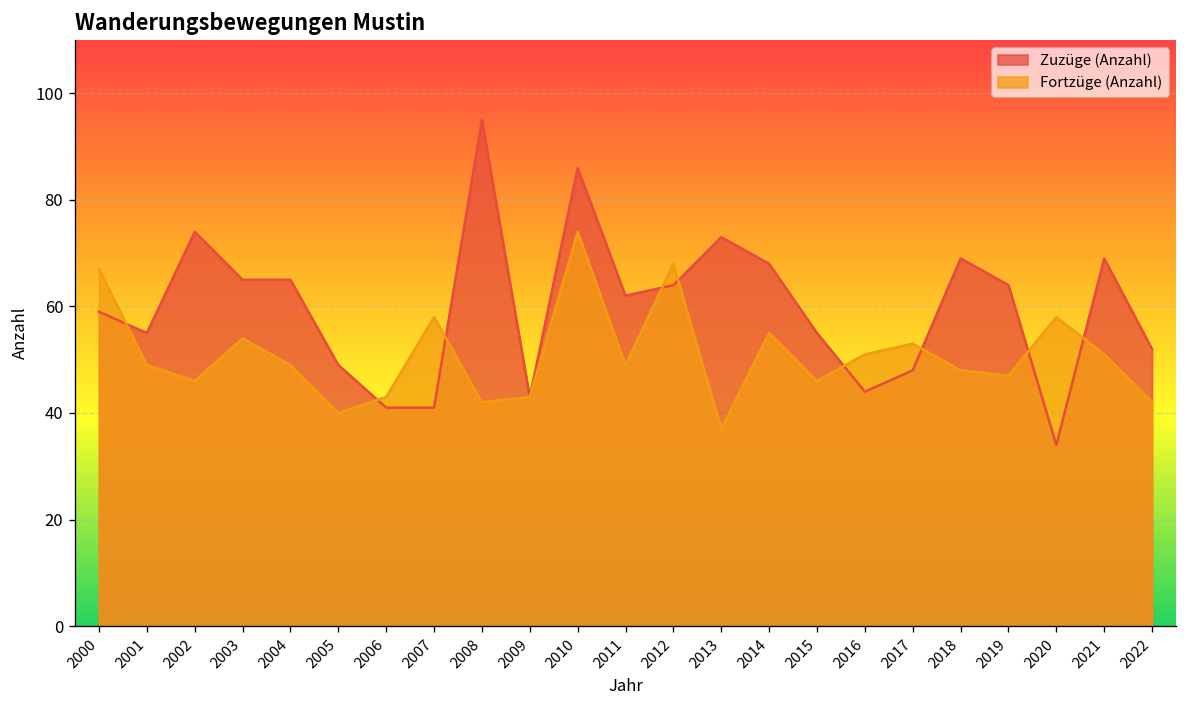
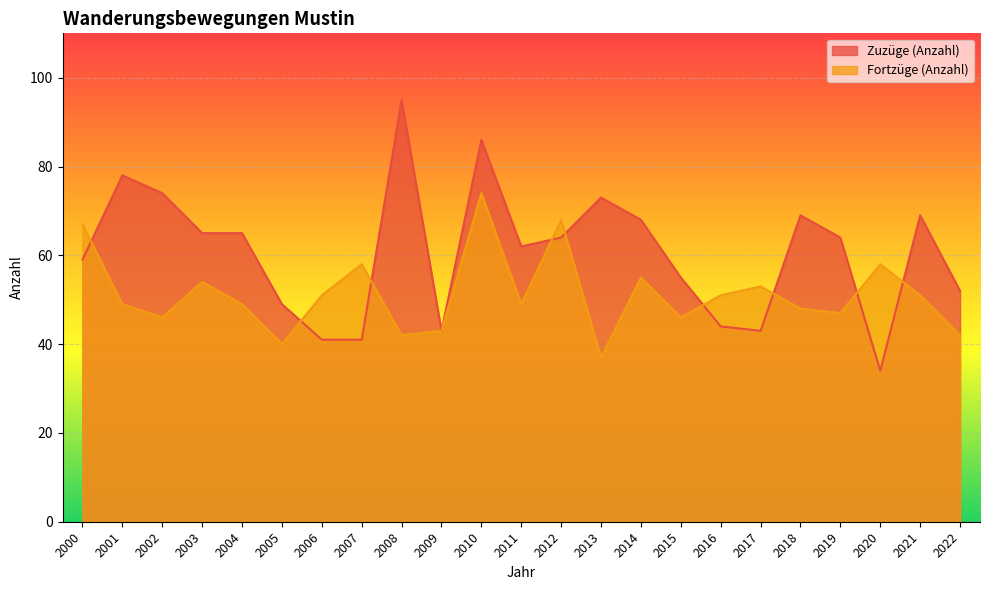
Zuzüge (Anzahl), 2001: 55 -> 78
Fortzüge (Anzahl), 2006: 43 -> 51
Zuzüge (Anzahl), 2017: 48 -> 43
